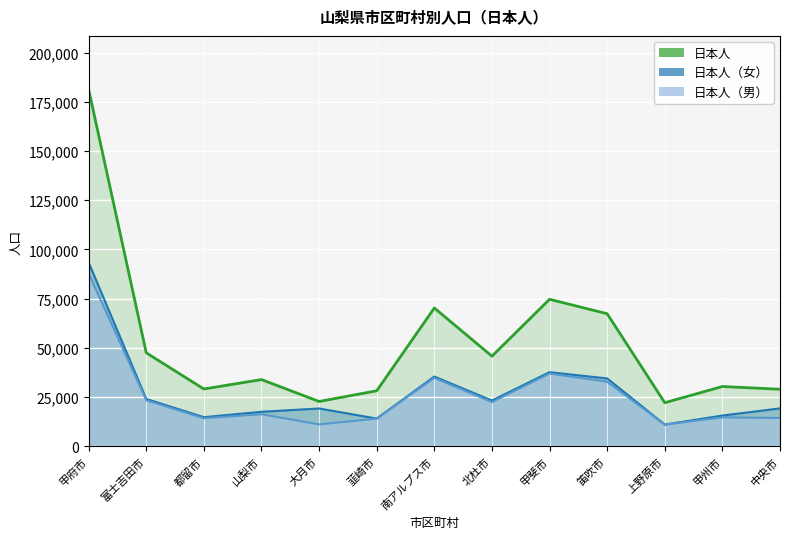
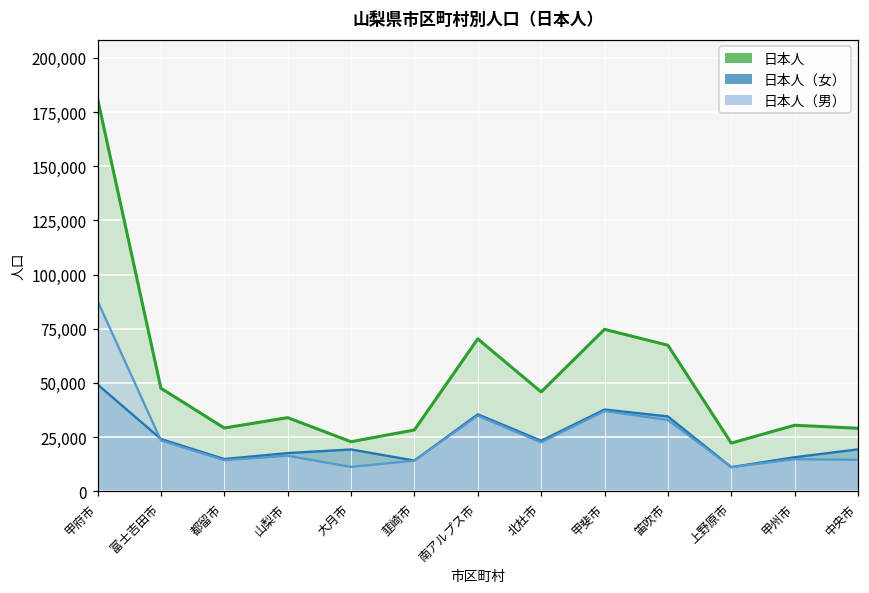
日本人（女）, 甲府市: 93,000 -> 49,000
